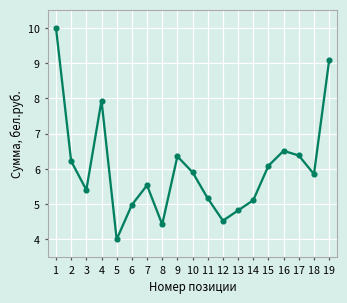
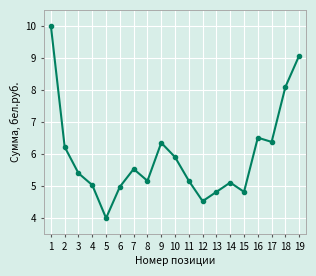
4: 7.9 -> 5.0
8: 4.4 -> 5.2
15: 6.1 -> 4.8
18: 5.9 -> 8.1
